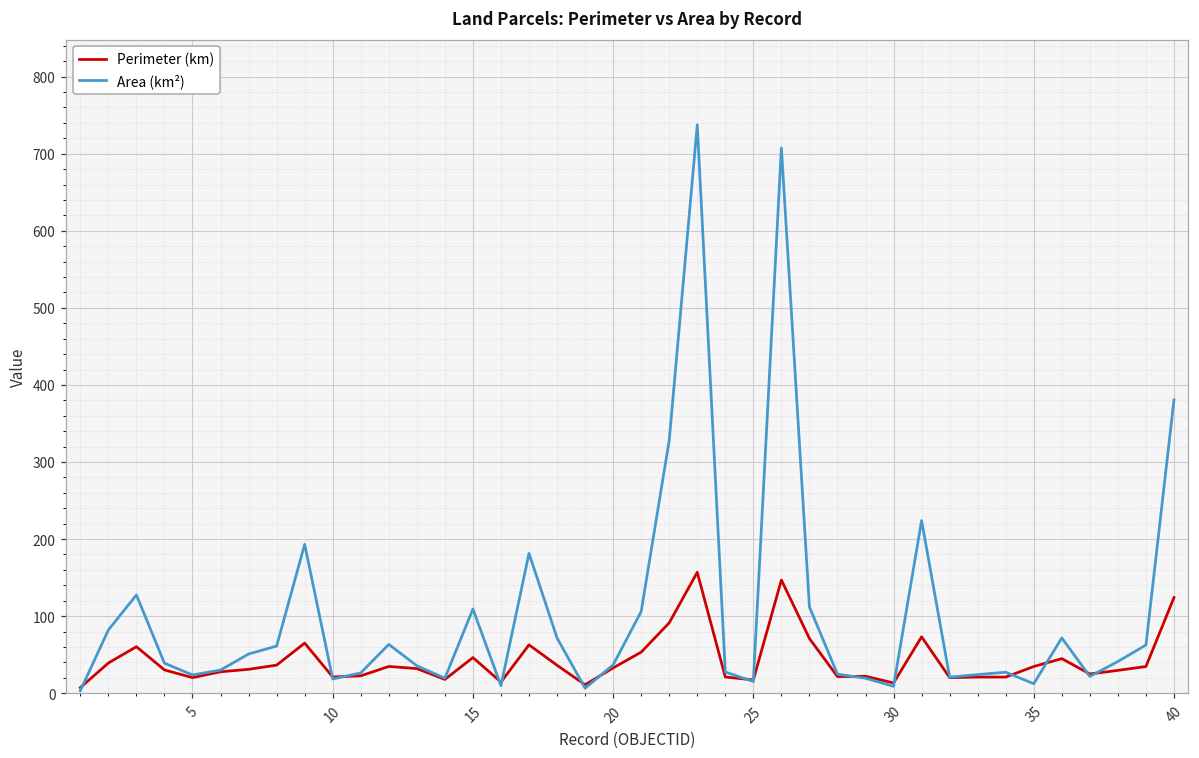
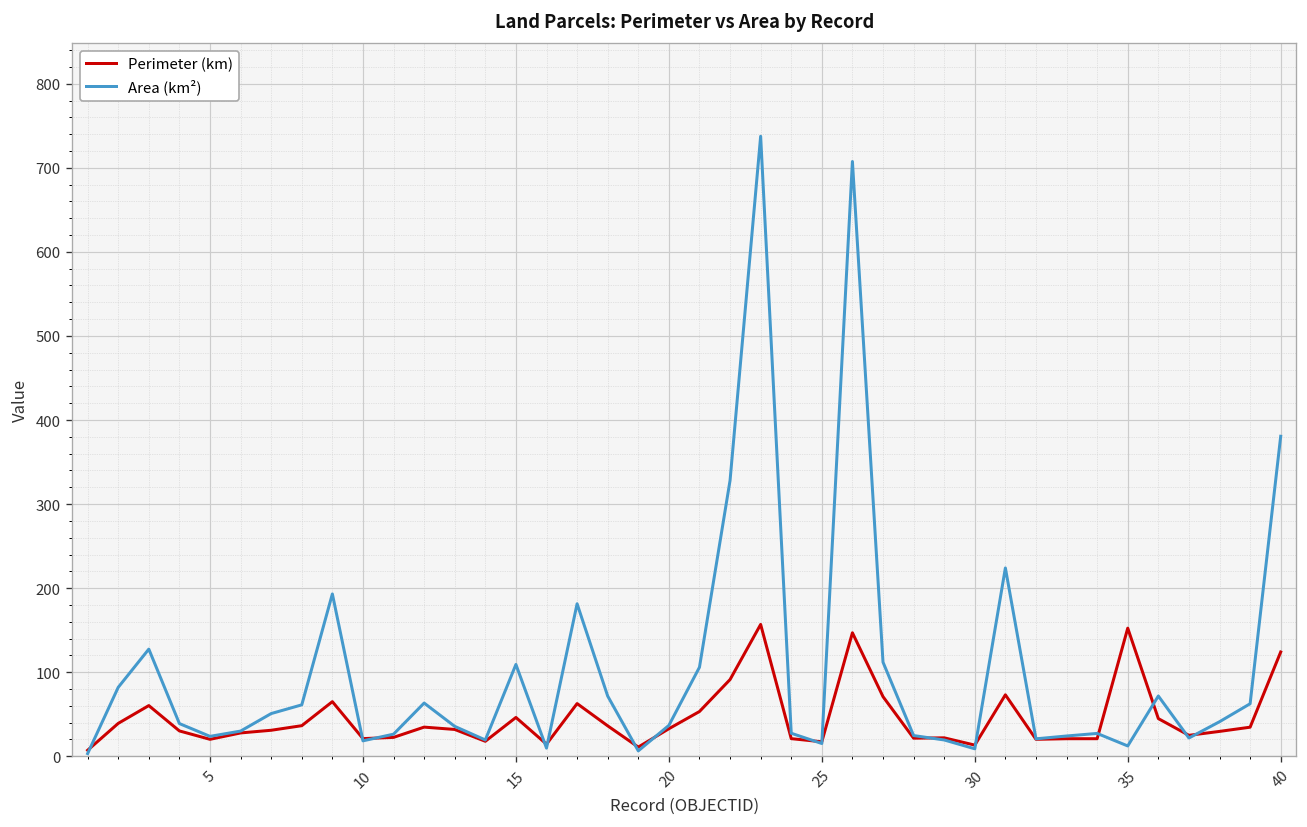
Perimeter (km), 35: 30 -> 150
